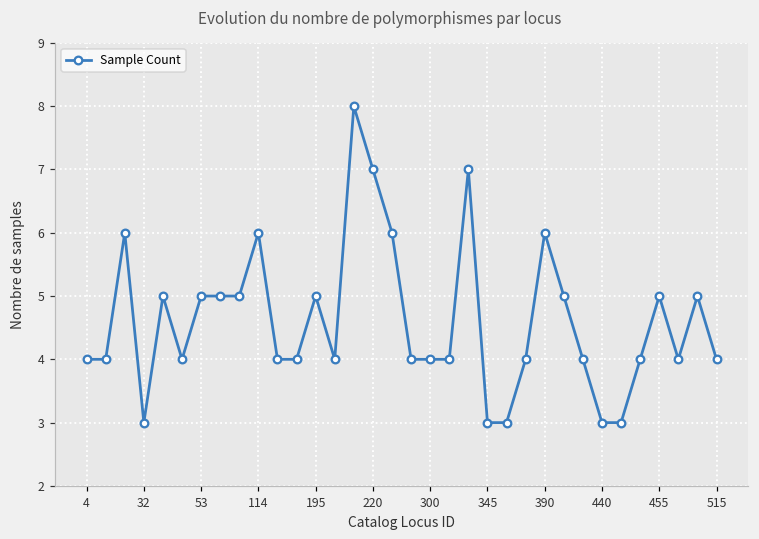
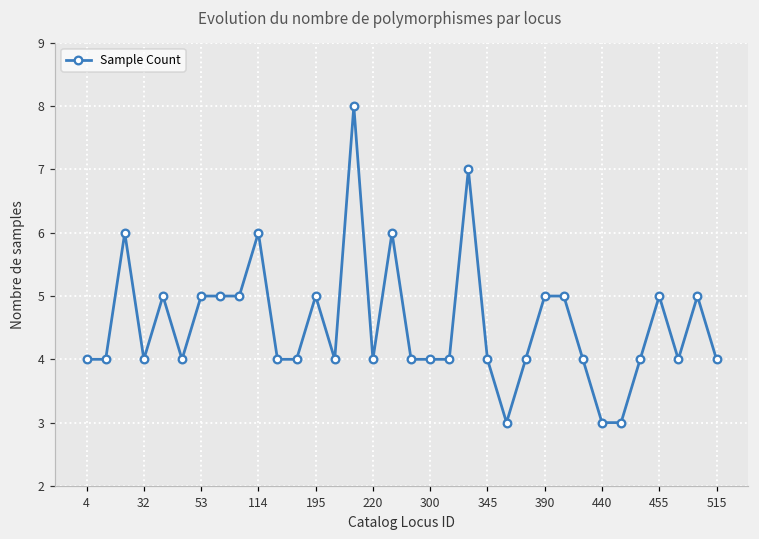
32: 3 -> 4
220: 7 -> 4
345: 3 -> 4
390: 6 -> 5
